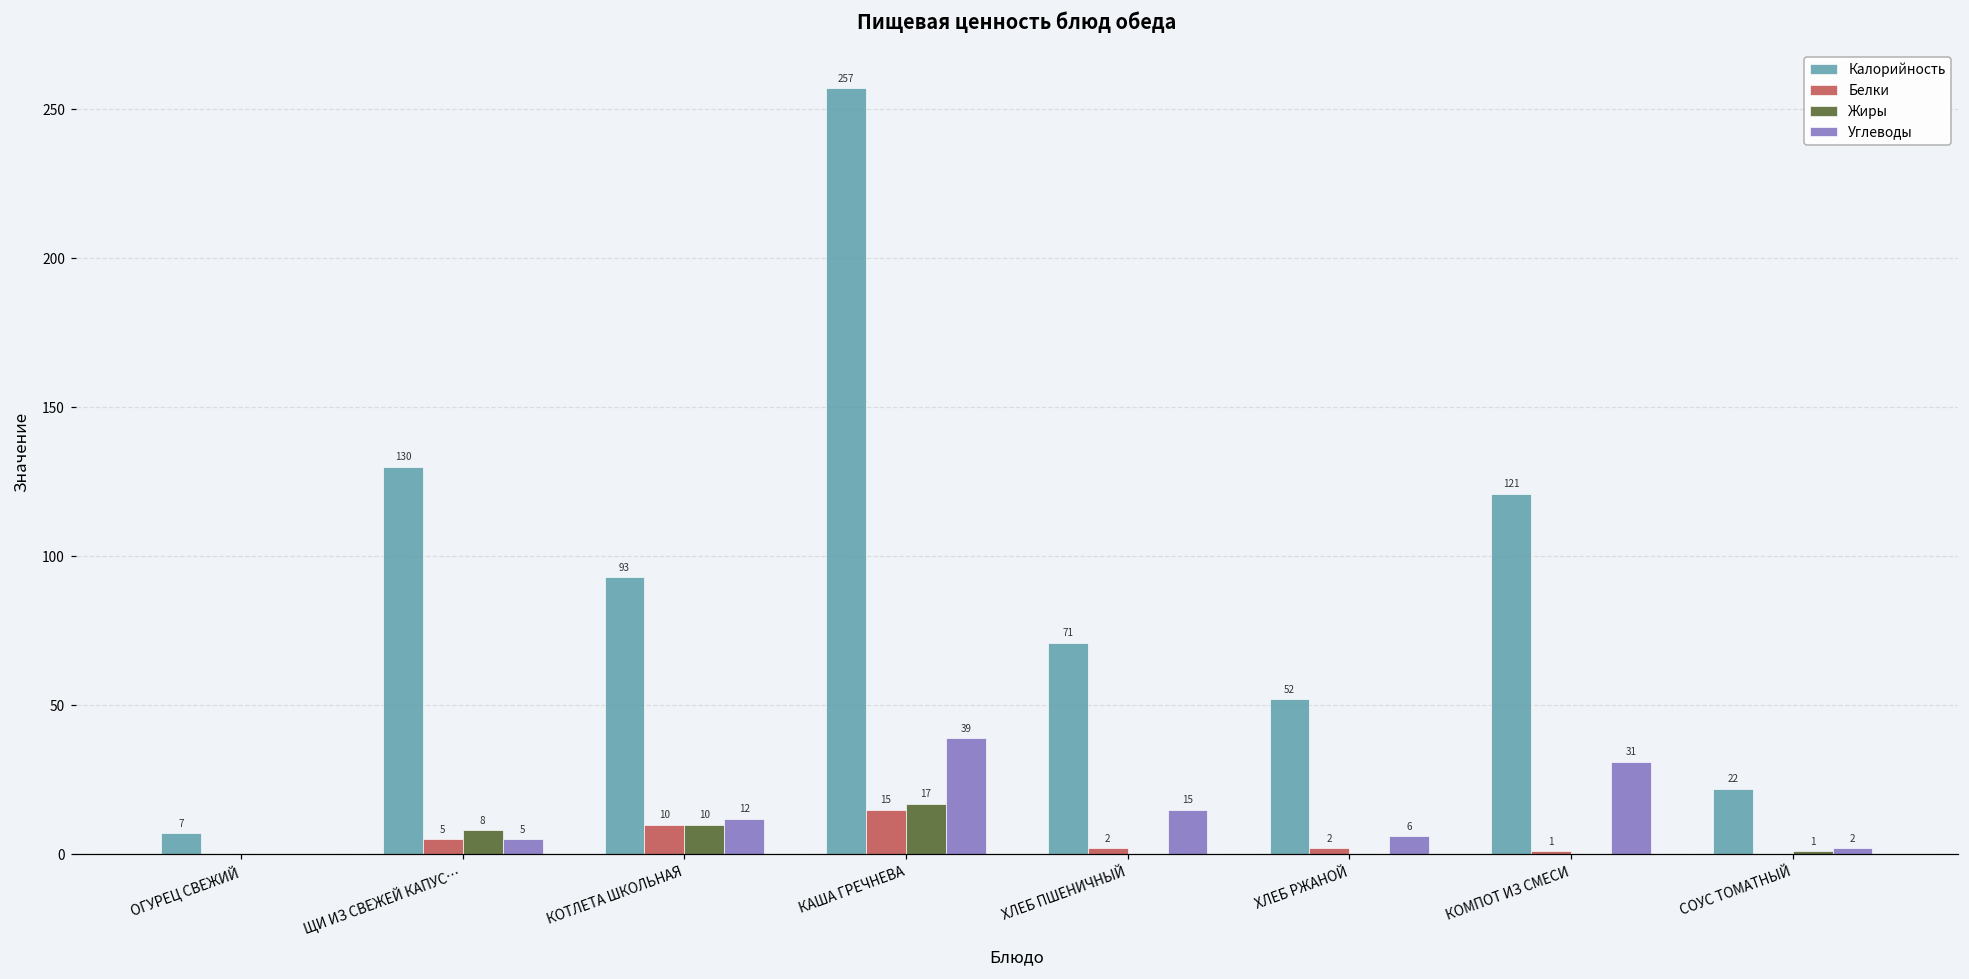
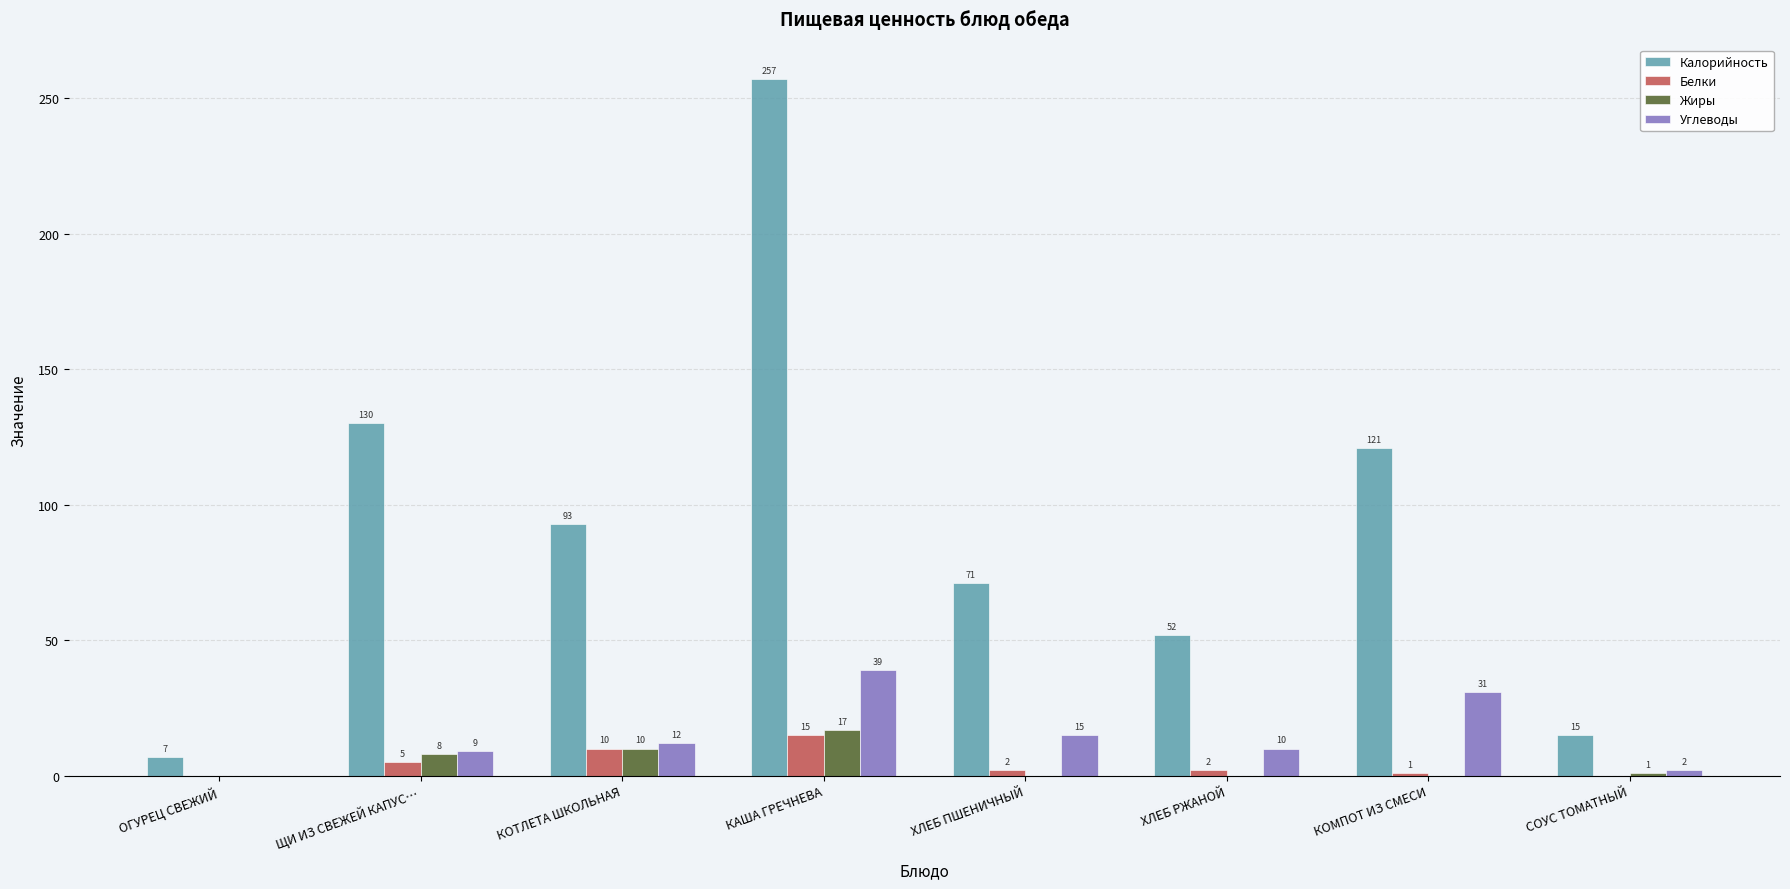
Углеводы, ЩИ ИЗ СВЕЖЕЙ КАПУС…: 5 -> 9
Углеводы, ХЛЕБ РЖАНОЙ: 6 -> 10
Калорийность, СОУС ТОМАТНЫЙ: 22 -> 15
